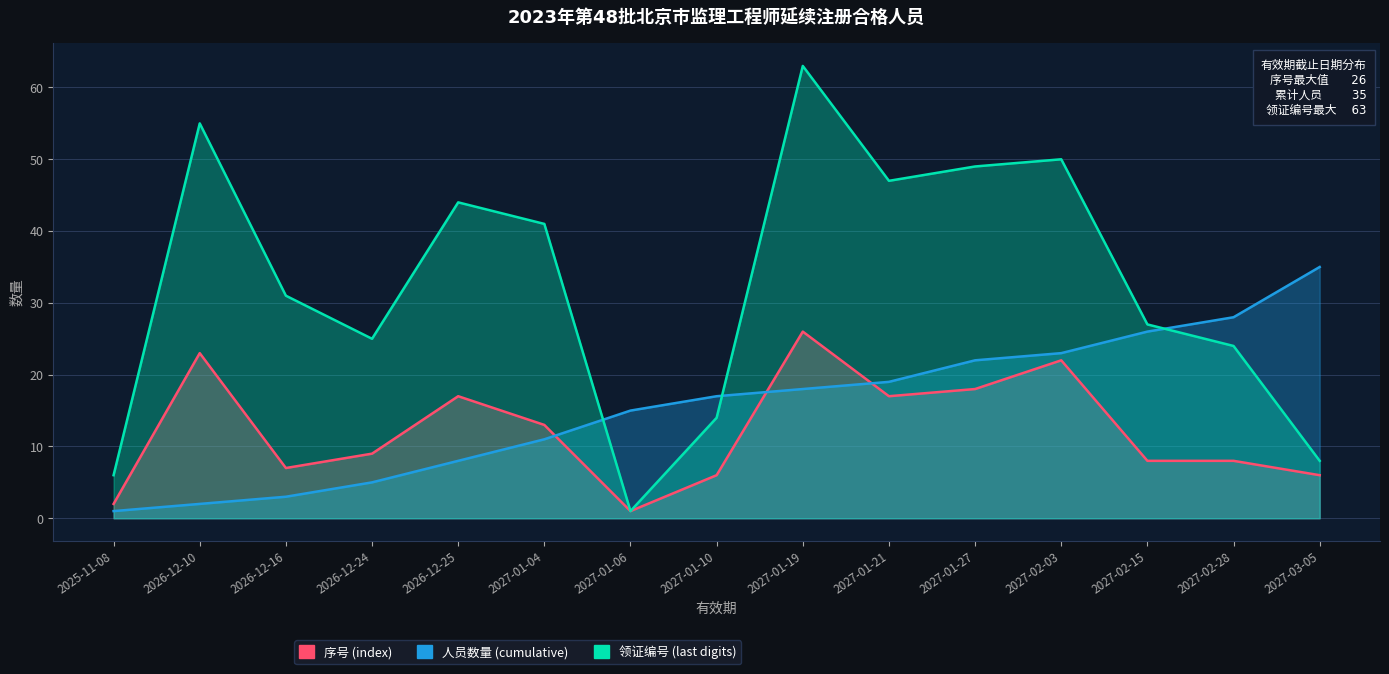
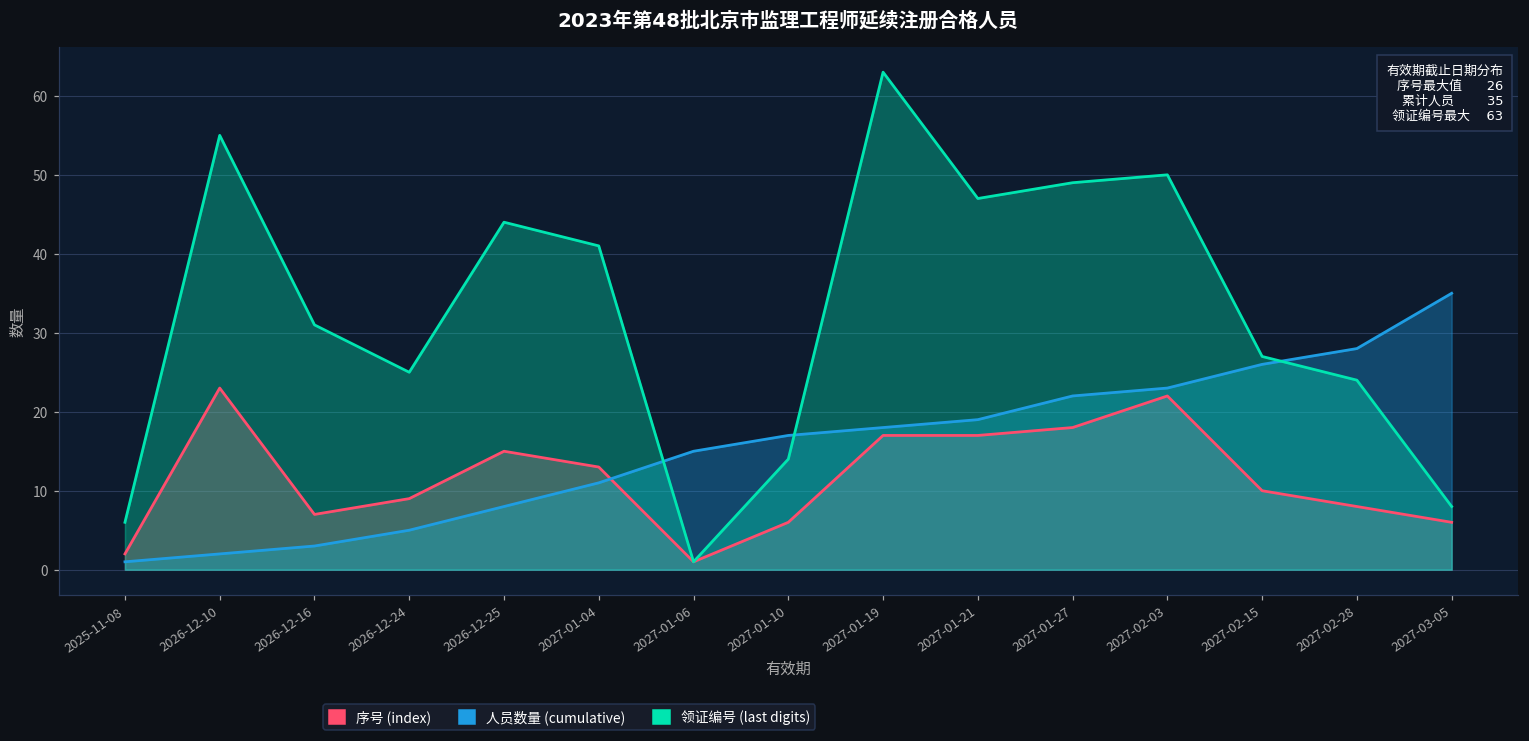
序号 (index), 2026-12-25: 17 -> 15
序号 (index), 2027-01-19: 26 -> 17
序号 (index), 2027-02-15: 8 -> 10
